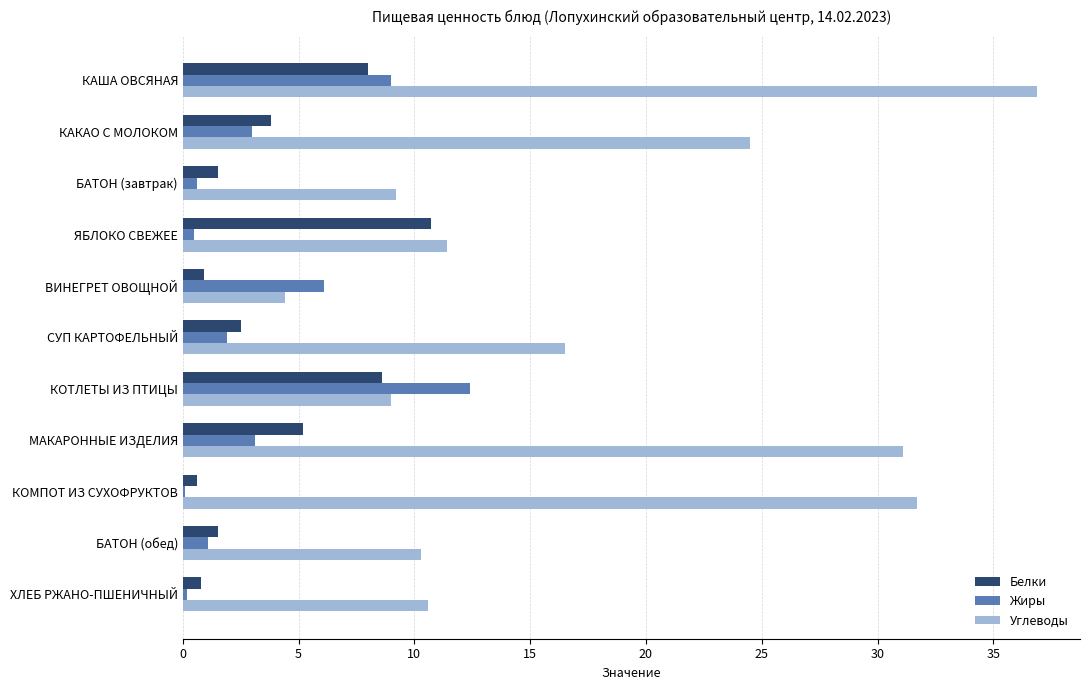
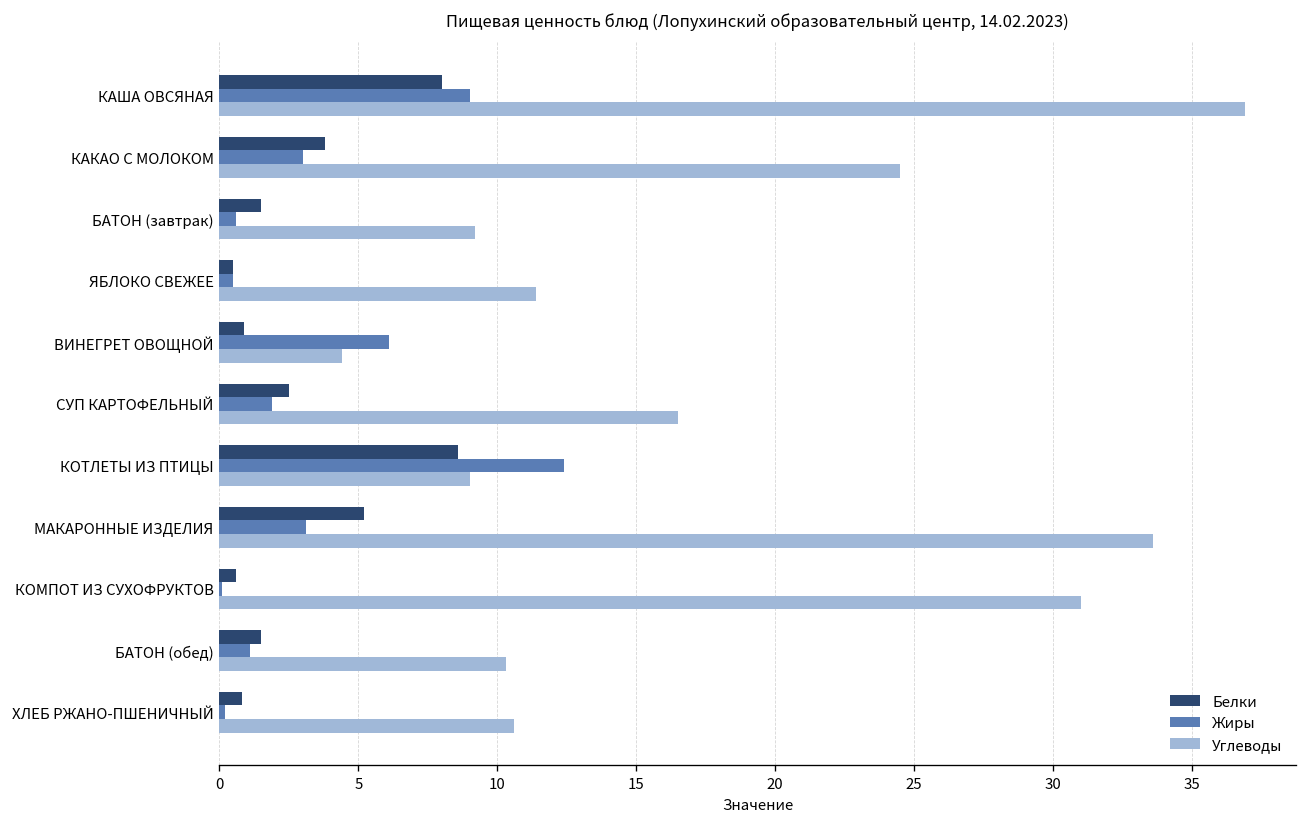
Белки, ЯБЛОКО СВЕЖЕЕ: 10.7 -> 0.5
Углеводы, МАКАРОННЫЕ ИЗДЕЛИЯ: 31.1 -> 33.6
Углеводы, КОМПОТ ИЗ СУХОФРУКТОВ: 31.7 -> 31.0
